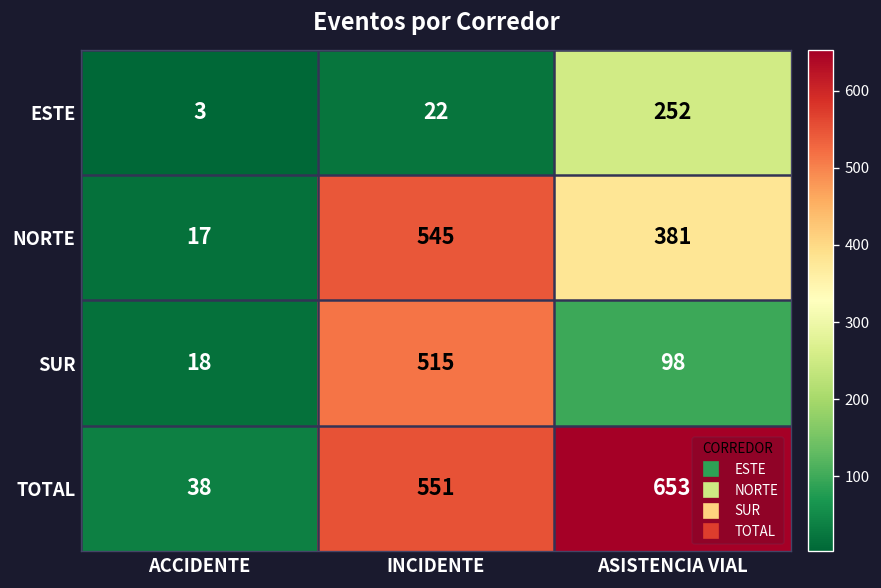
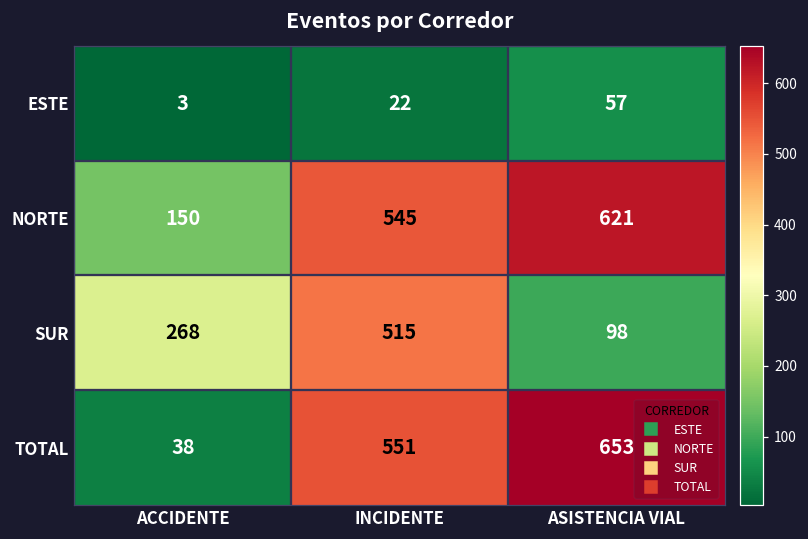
ESTE, ASISTENCIA VIAL: 252 -> 57
NORTE, ACCIDENTE: 17 -> 150
NORTE, ASISTENCIA VIAL: 381 -> 621
SUR, ACCIDENTE: 18 -> 268
